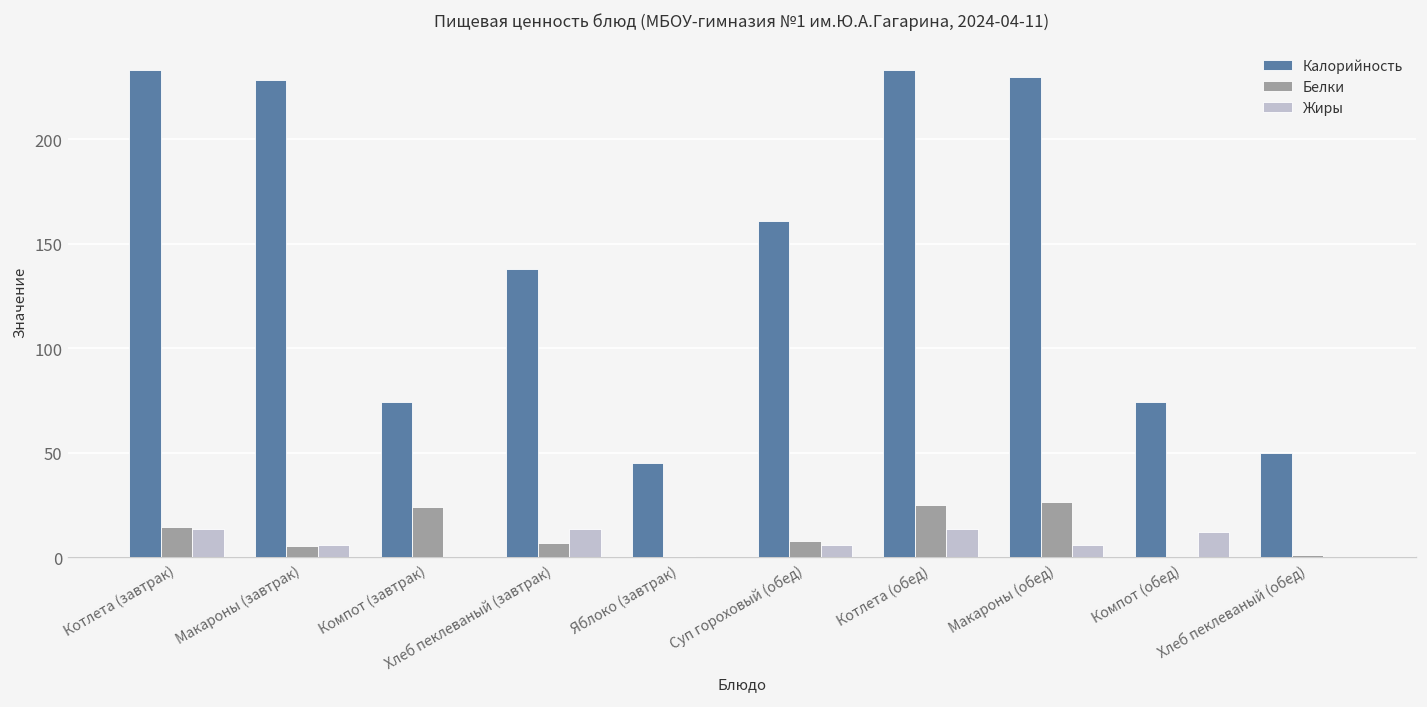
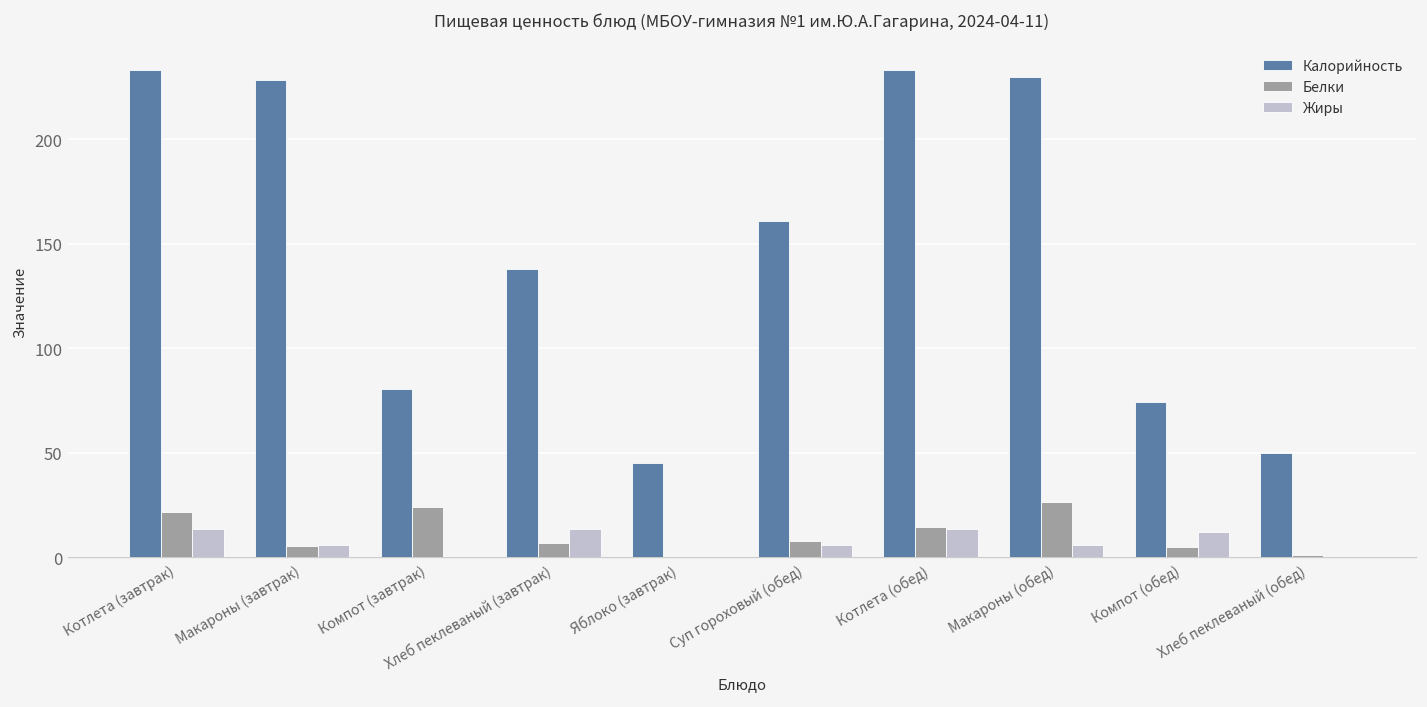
Белки, Котлета (завтрак): 14 -> 22
Калорийность, Компот (завтрак): 74 -> 80
Белки, Котлета (обед): 25 -> 14
Белки, Компот (обед): 0 -> 5
